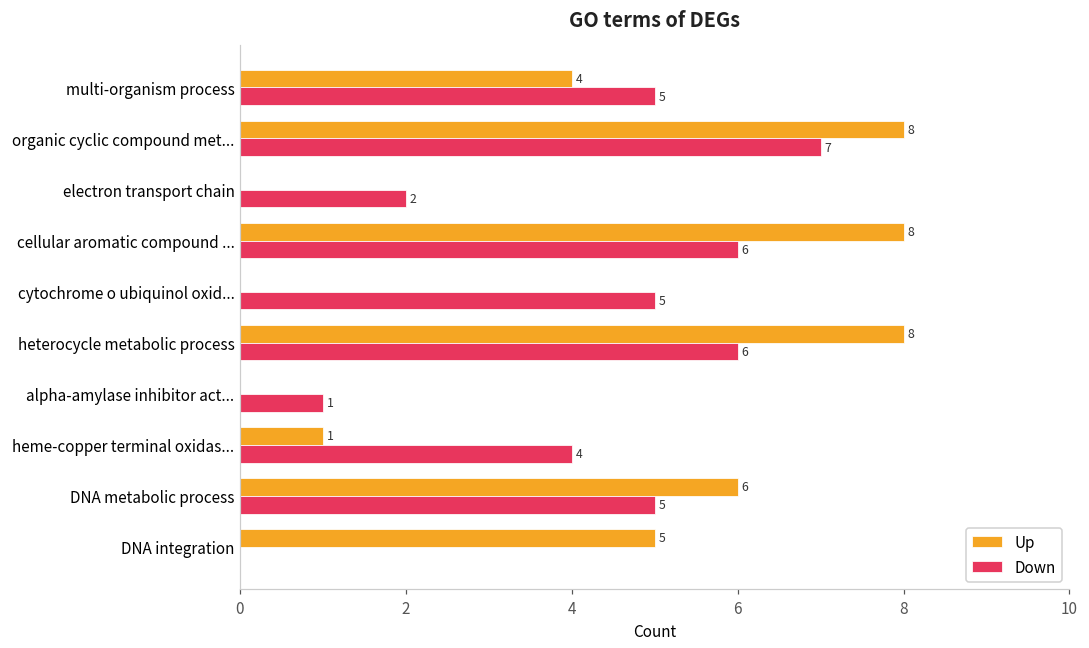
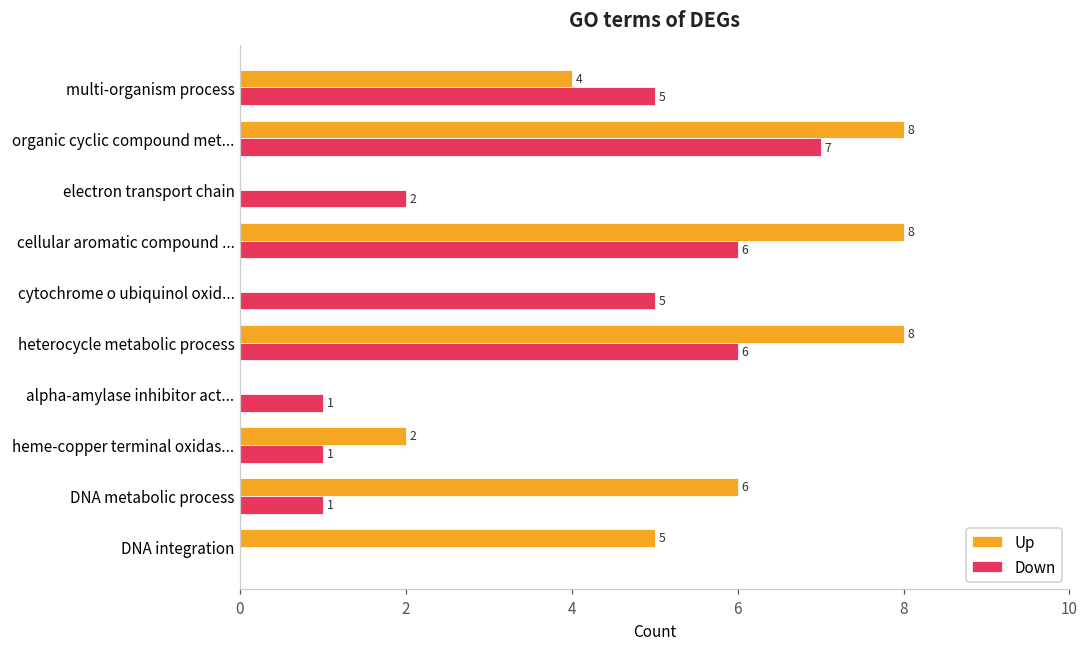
Up, heme-copper terminal oxidas...: 1 -> 2
Down, heme-copper terminal oxidas...: 4 -> 1
Down, DNA metabolic process: 5 -> 1
